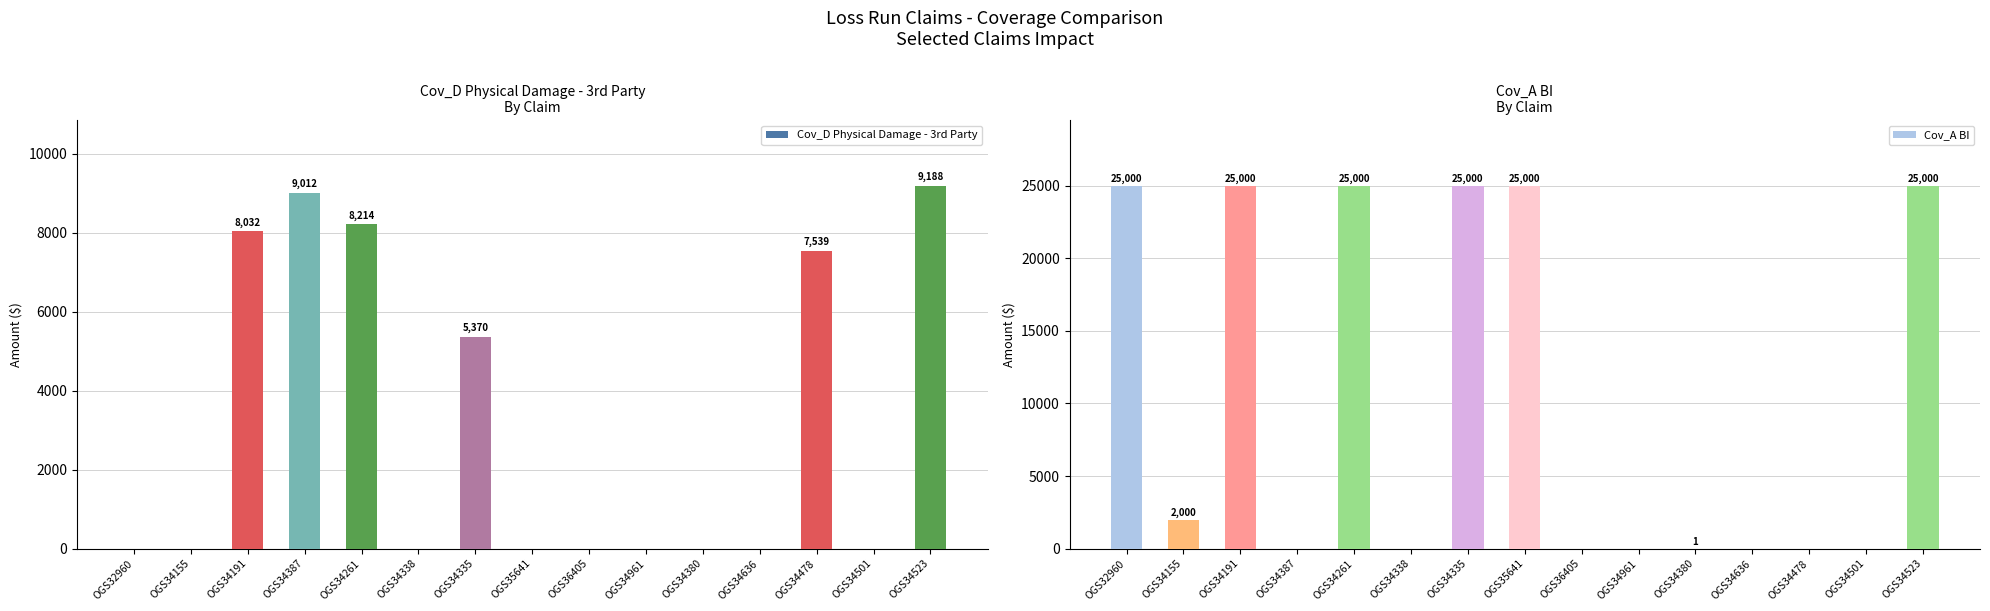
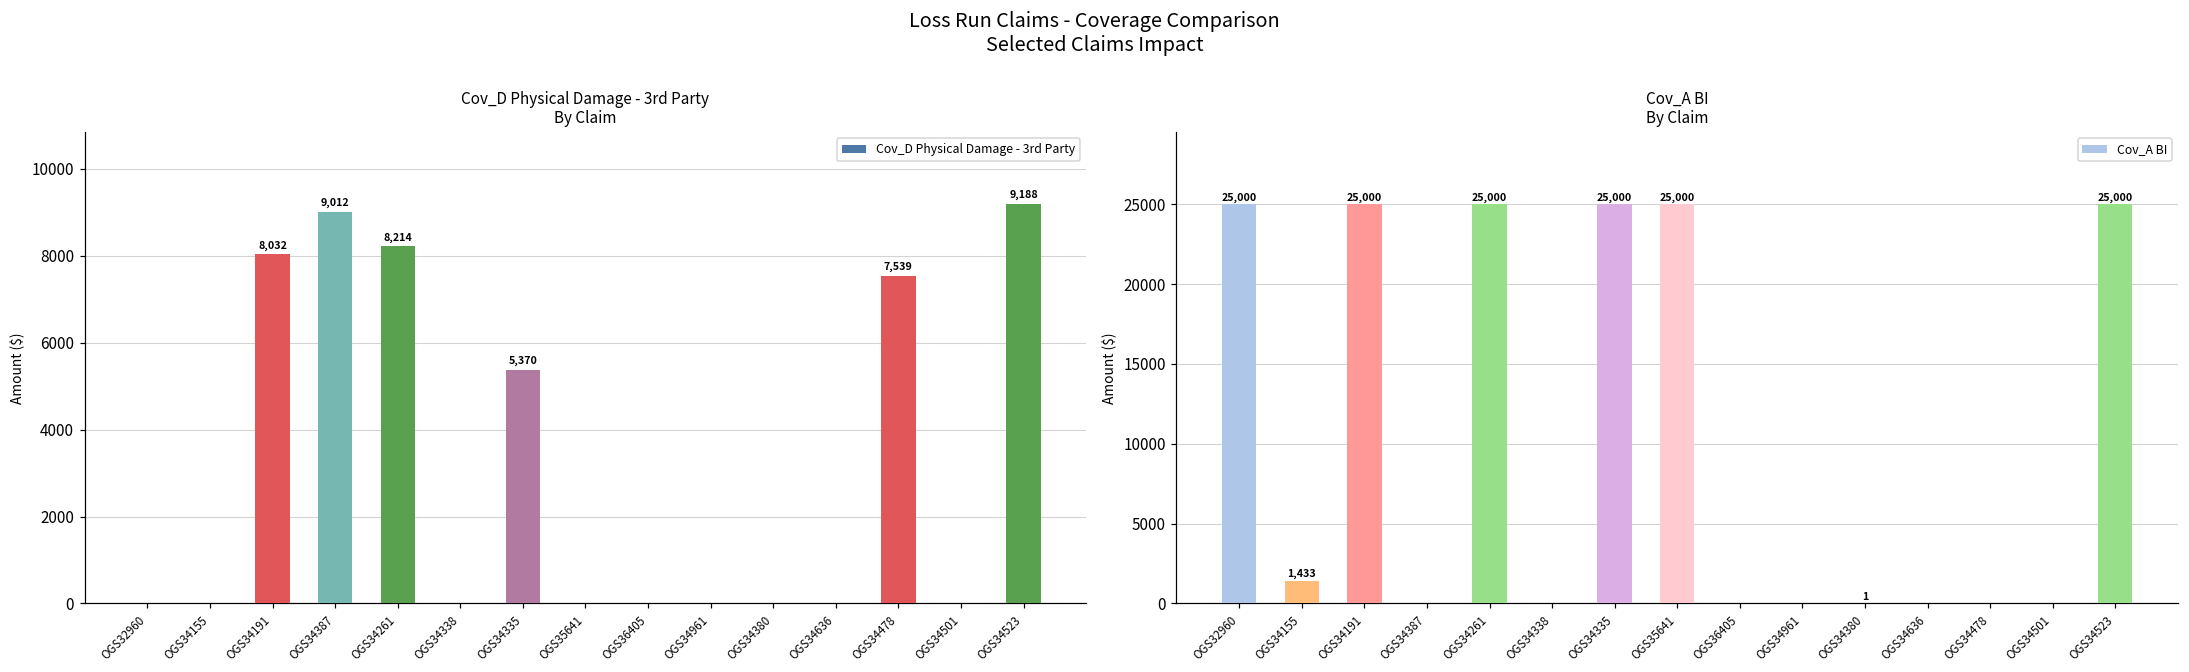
Cov_A BI By Claim, OGS34155: 2,000 -> 1,433
